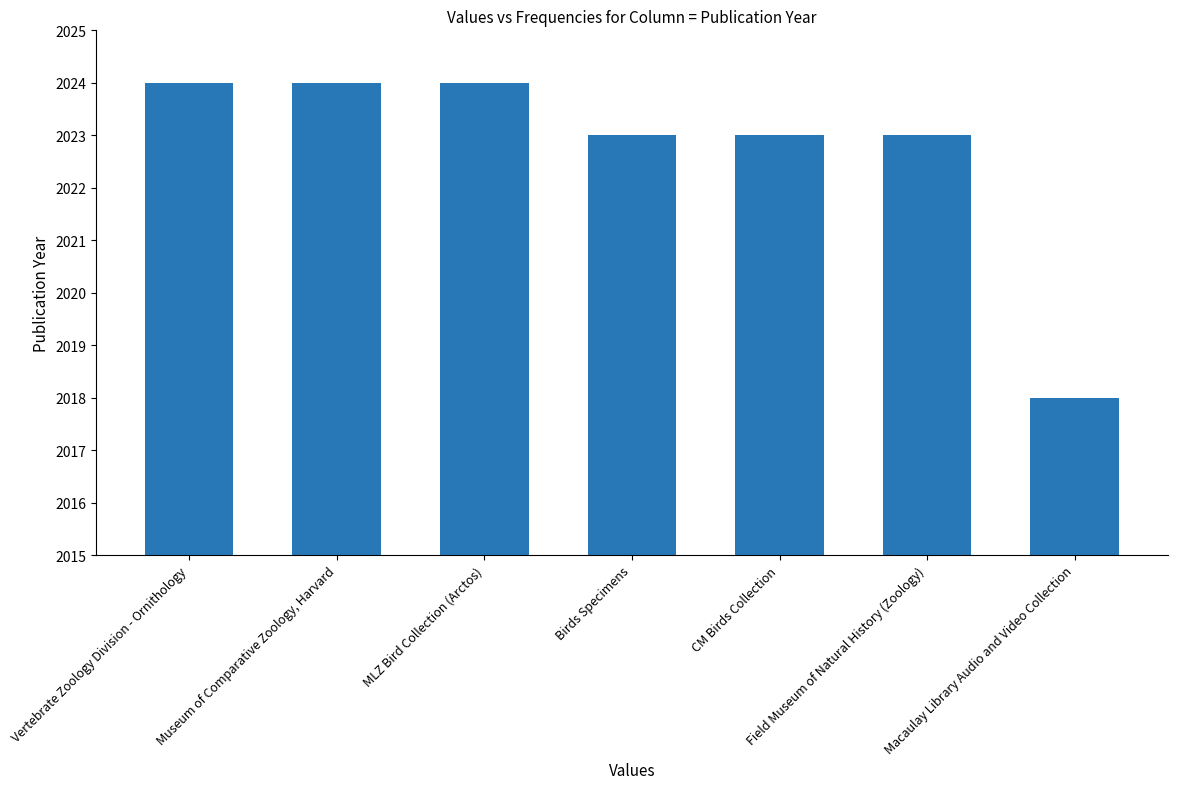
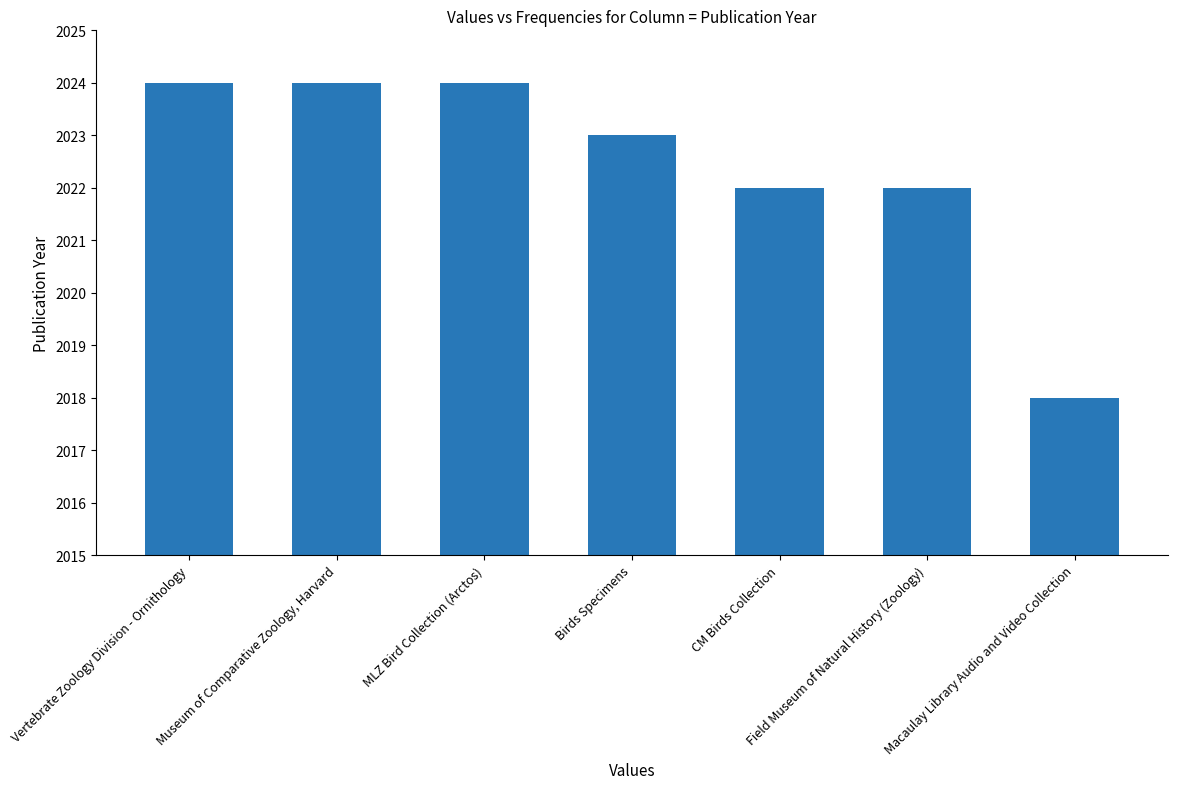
CM Birds Collection: 2023 -> 2022
Field Museum of Natural History (Zoology): 2023 -> 2022
